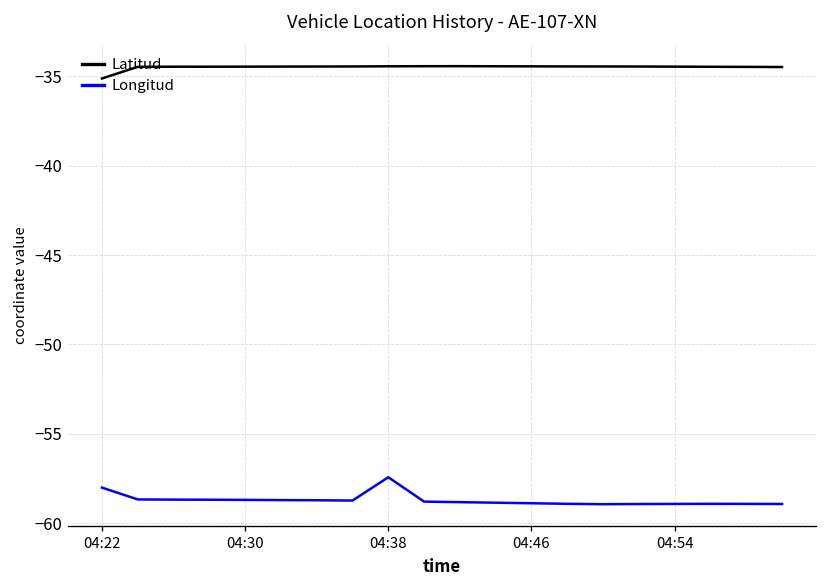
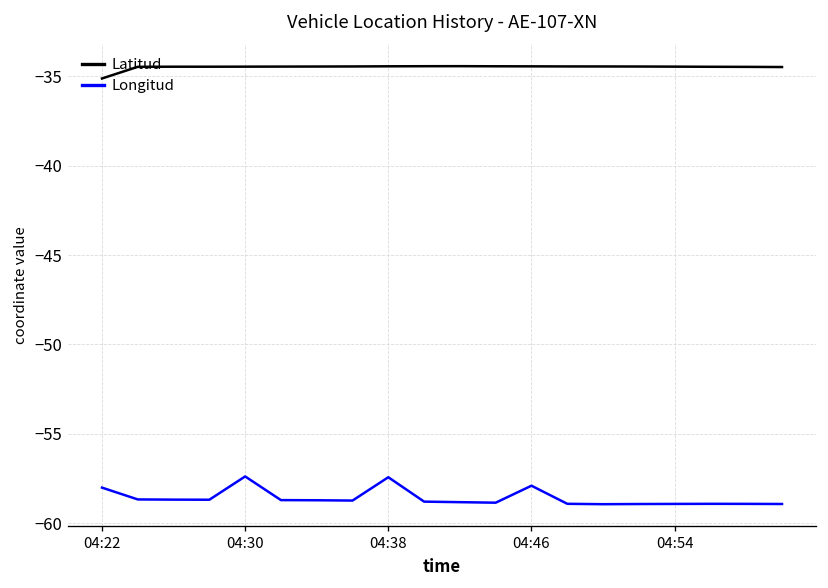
Longitud, 04:30: -58.7 -> -57.4
Longitud, 04:46: -58.9 -> -57.9
